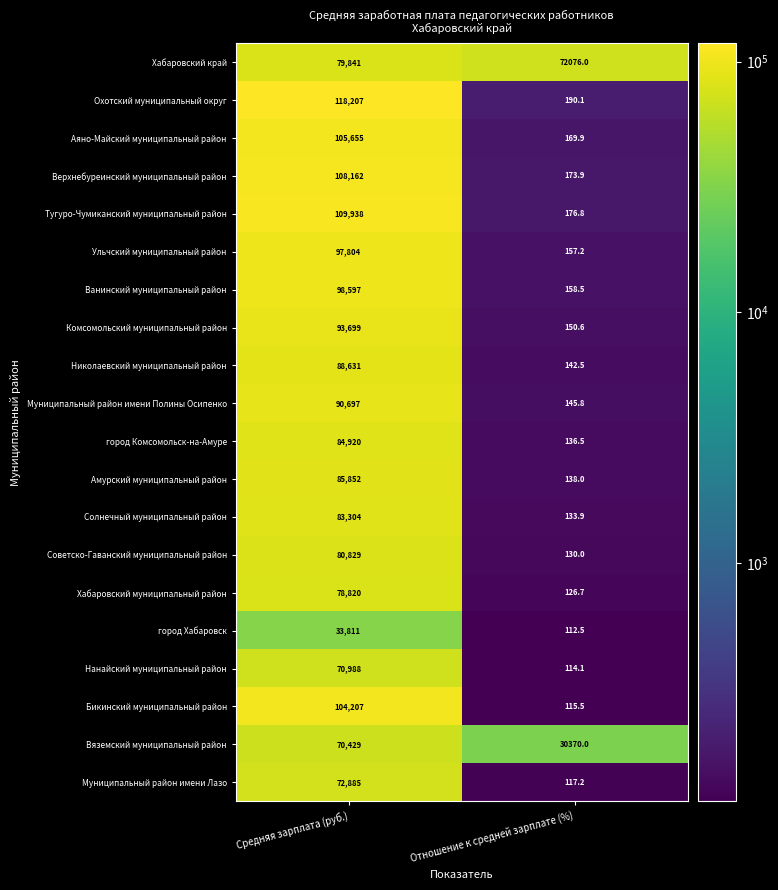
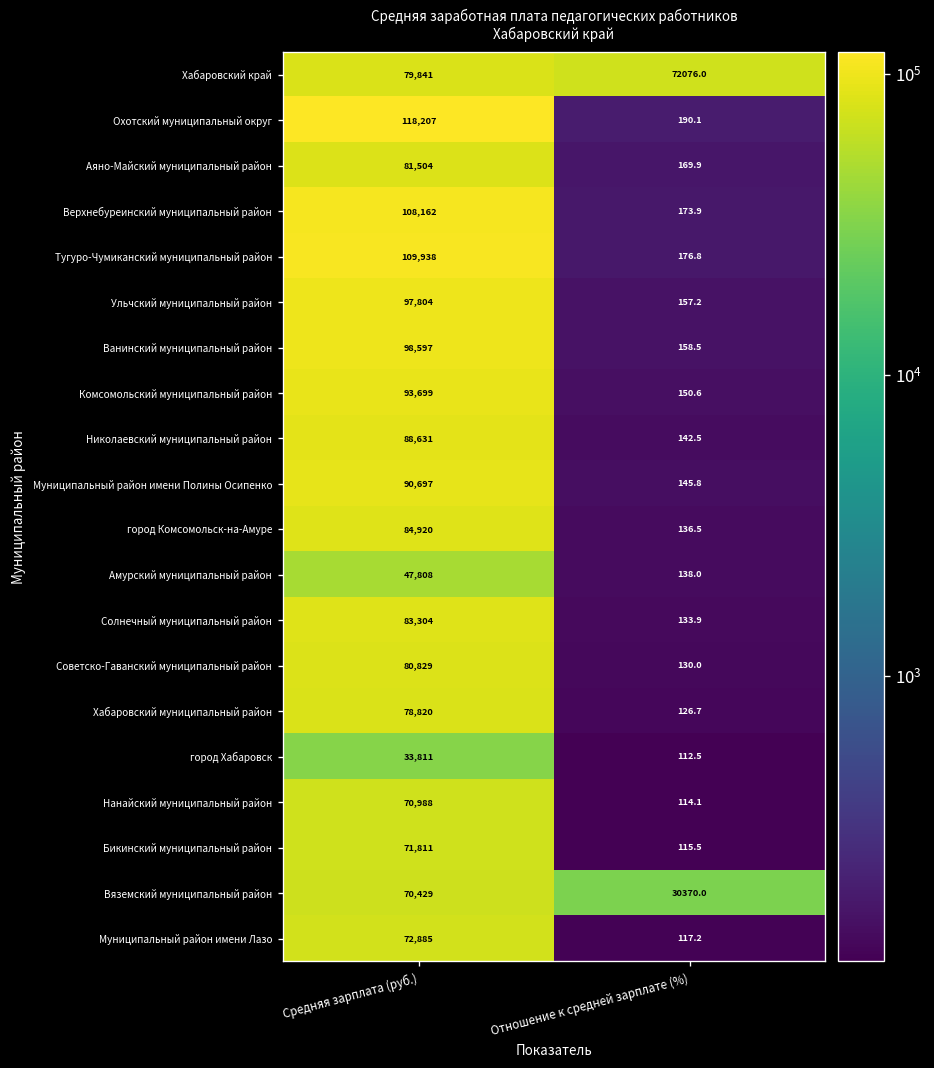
Аяно-Майский муниципальный район, Средняя зарплата (руб.): 105,655 -> 81,504
Амурский муниципальный район, Средняя зарплата (руб.): 85,852 -> 47,808
Бикинский муниципальный район, Средняя зарплата (руб.): 104,207 -> 71,811
